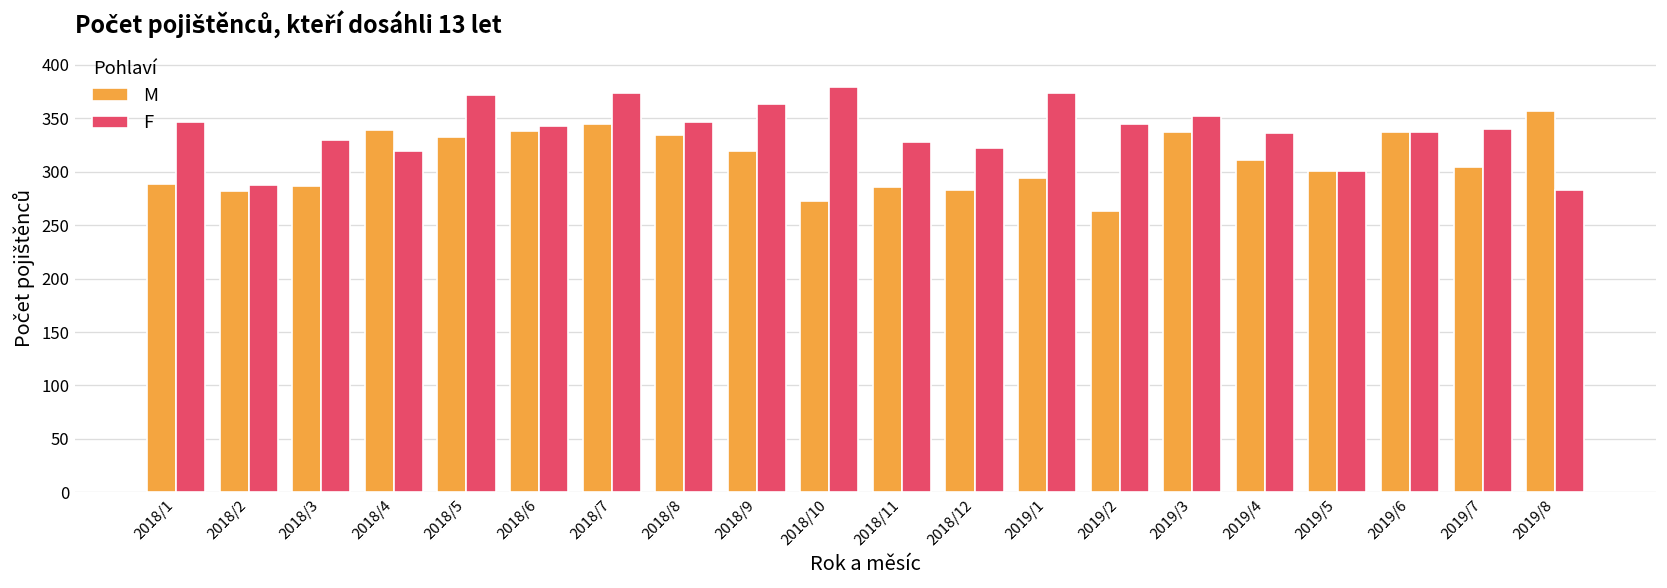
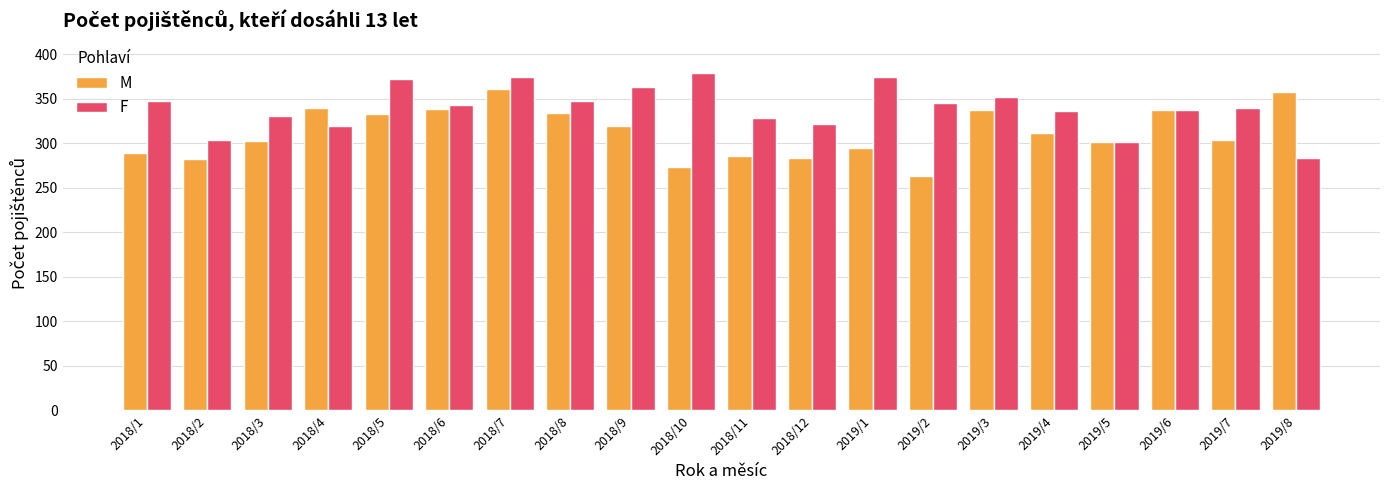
F, 2018/2: 290 -> 300
M, 2018/3: 290 -> 300
M, 2018/7: 350 -> 360
